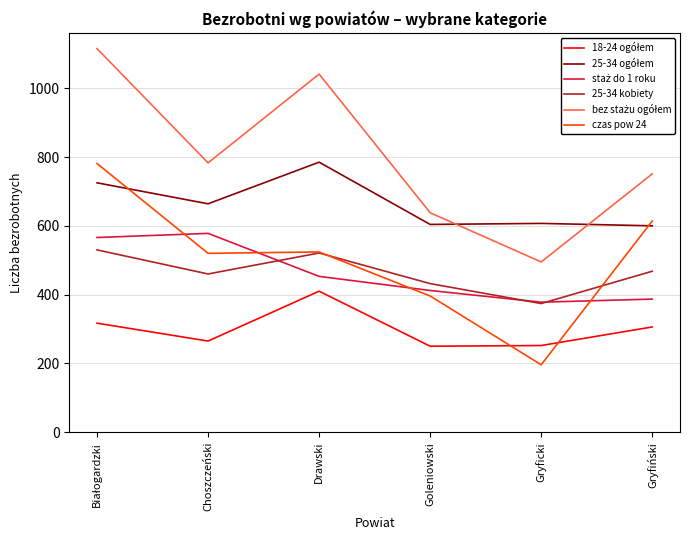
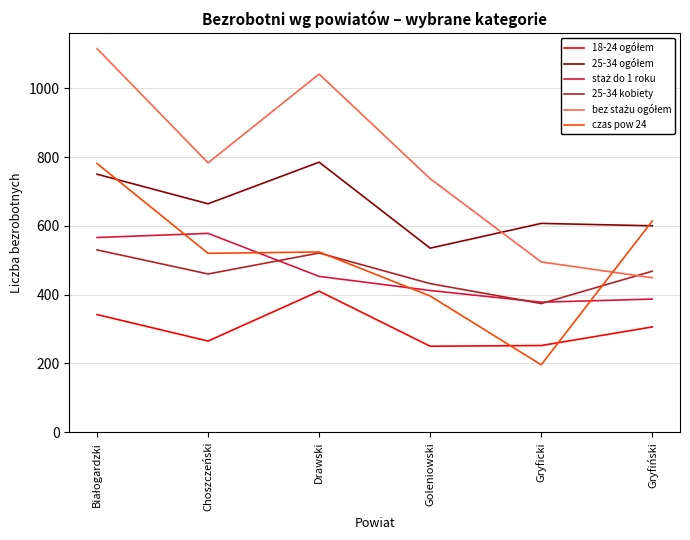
18-24 ogółem, Białogardzki: 320 -> 340
25-34 ogółem, Białogardzki: 730 -> 750
25-34 ogółem, Goleniowski: 600 -> 540
bez stażu ogółem, Goleniowski: 640 -> 740
bez stażu ogółem, Gryfiński: 750 -> 450
